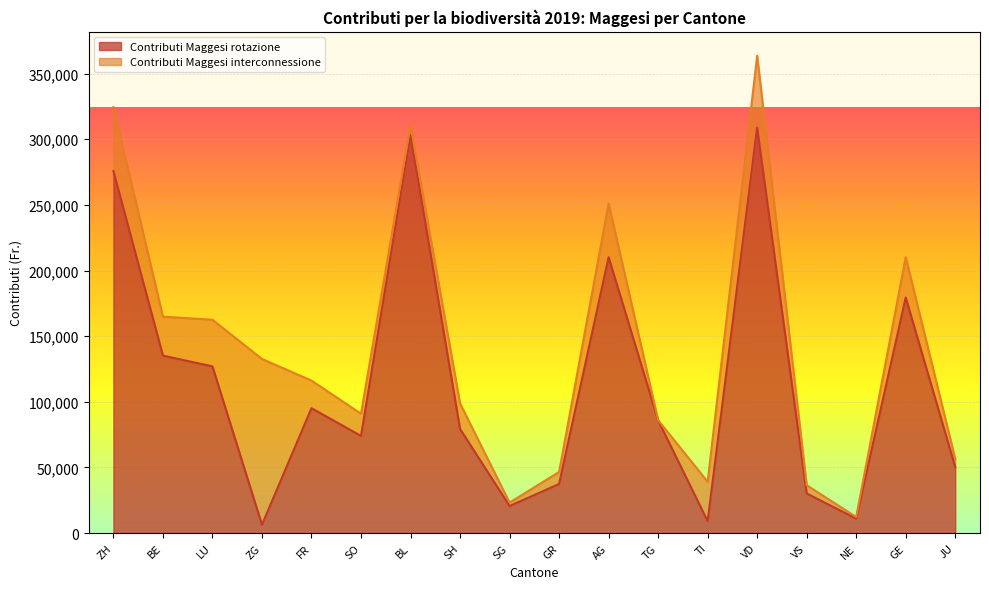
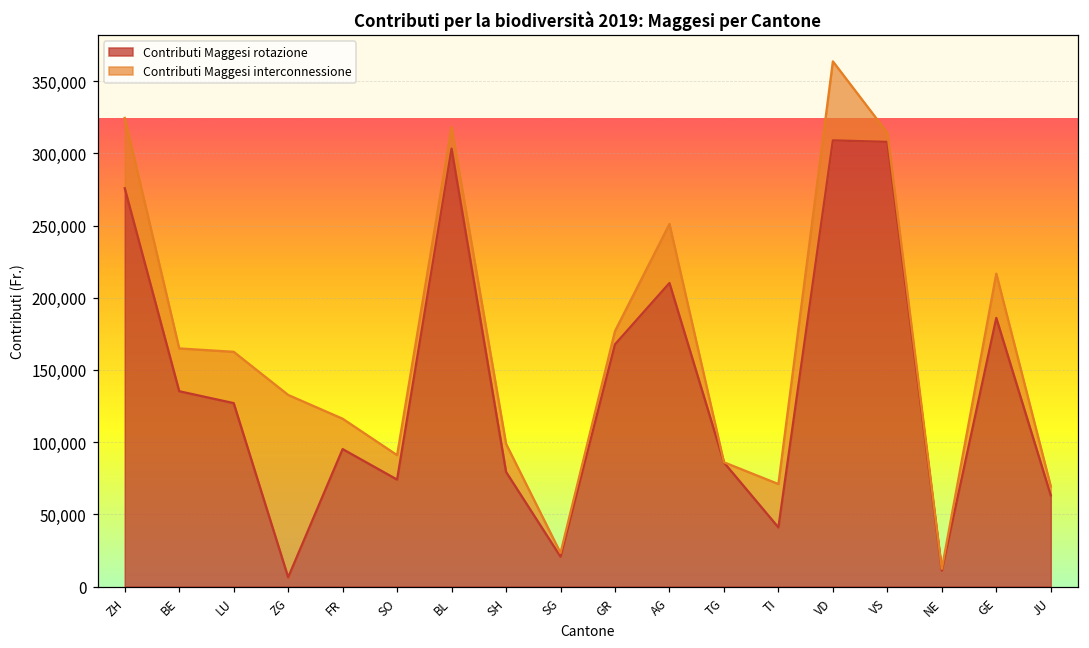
Contributi Maggesi interconnessione, BL: 8,000 -> 15,000
Contributi Maggesi rotazione, GR: 37,000 -> 168,000
Contributi Maggesi rotazione, TI: 9,000 -> 41,000
Contributi Maggesi rotazione, VS: 30,000 -> 308,000
Contributi Maggesi rotazione, GE: 179,000 -> 186,000
Contributi Maggesi rotazione, JU: 50,000 -> 63,000
